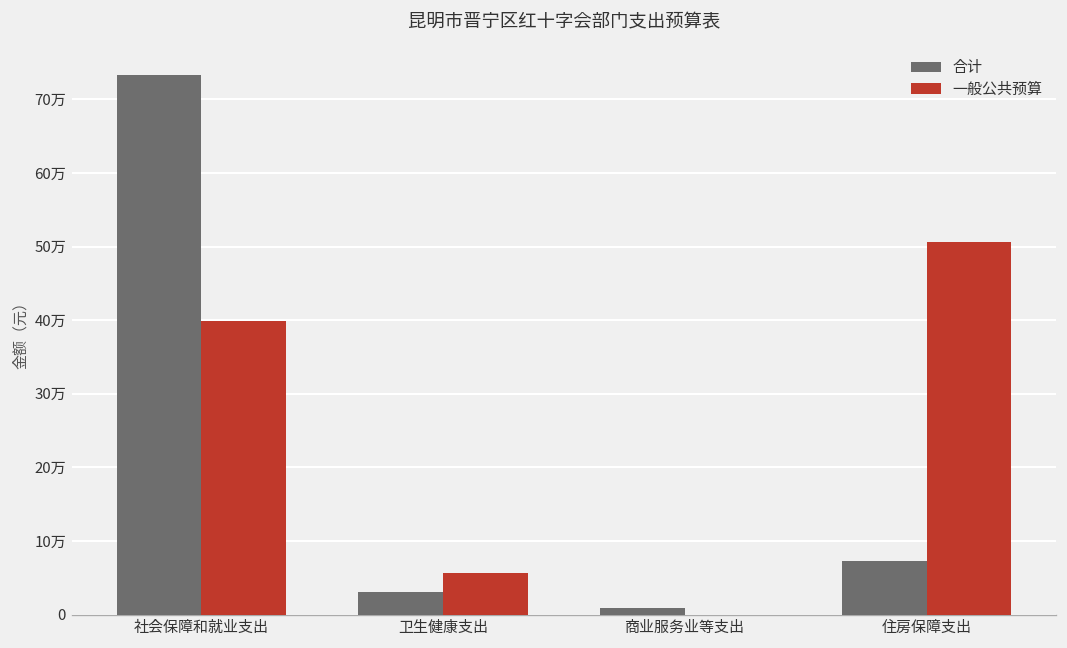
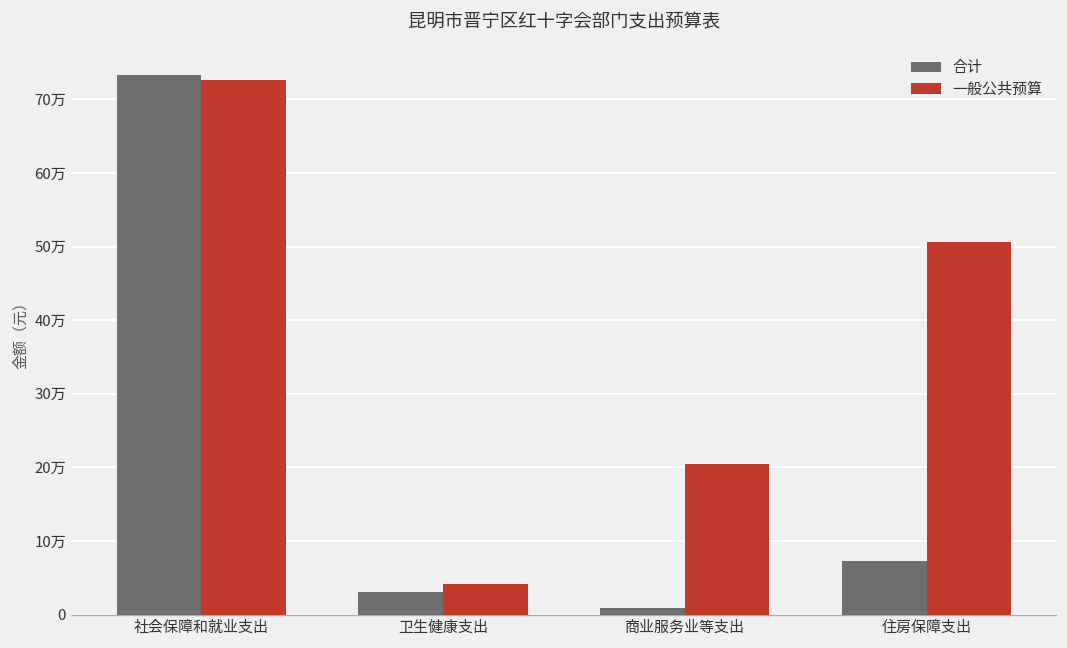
一般公共预算, 社会保障和就业支出: 40万 -> 73万
一般公共预算, 卫生健康支出: 6万 -> 4万
一般公共预算, 商业服务业等支出: 0万 -> 20万
